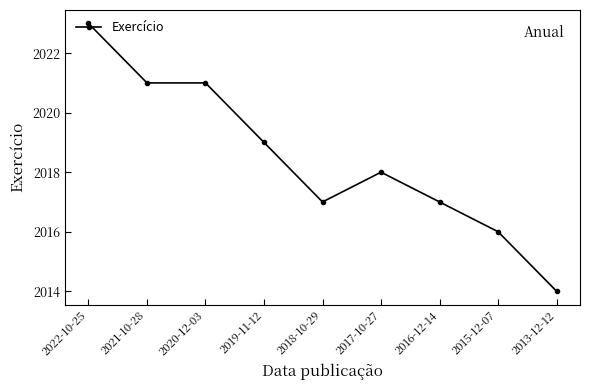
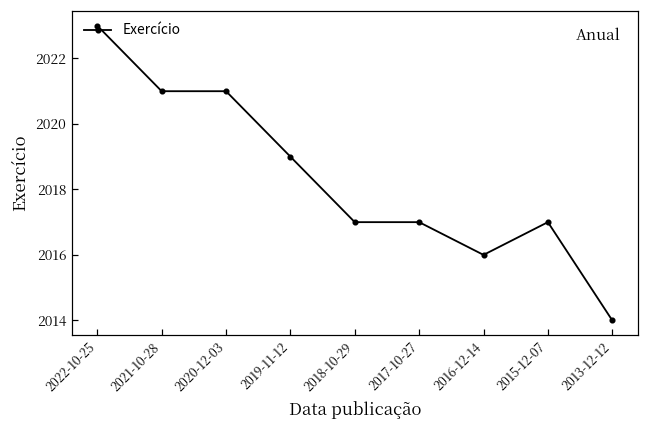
2017-10-27: 2018 -> 2017
2016-12-14: 2017 -> 2016
2015-12-07: 2016 -> 2017
